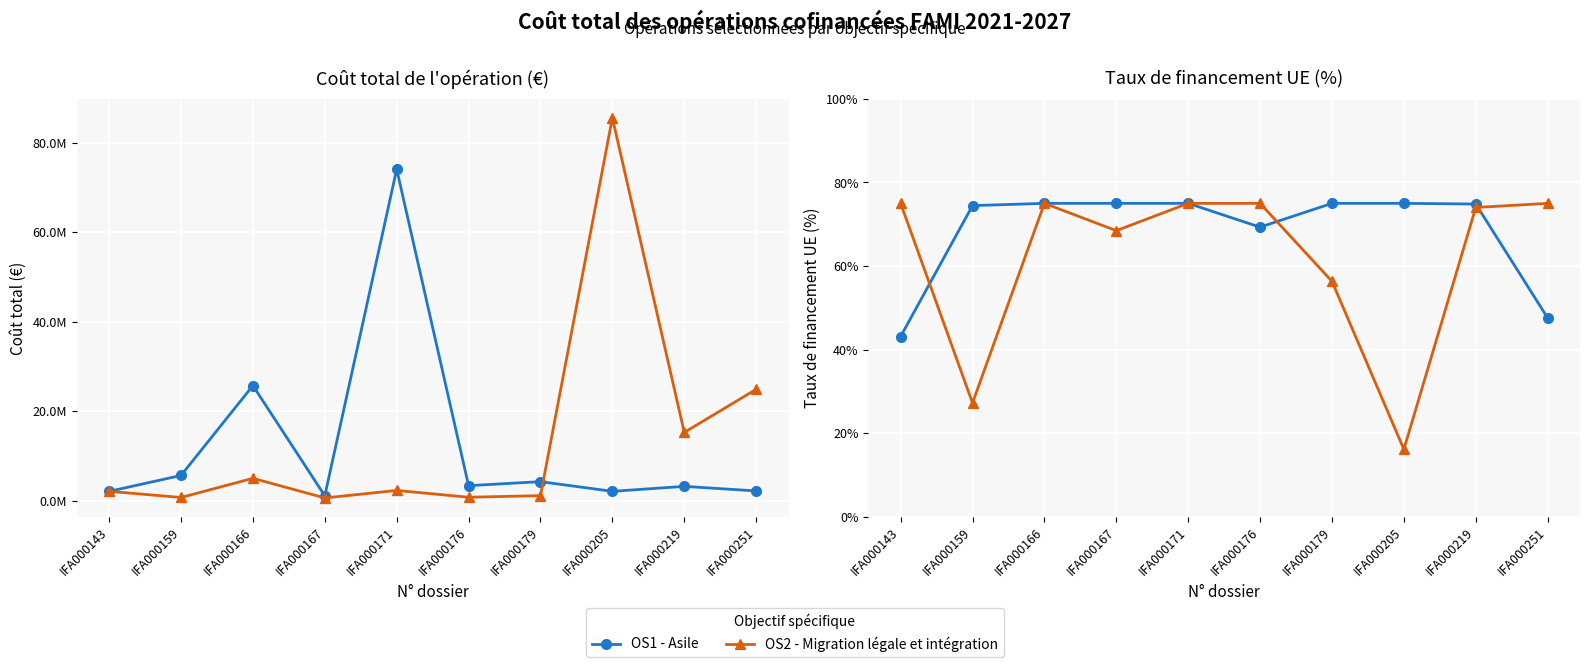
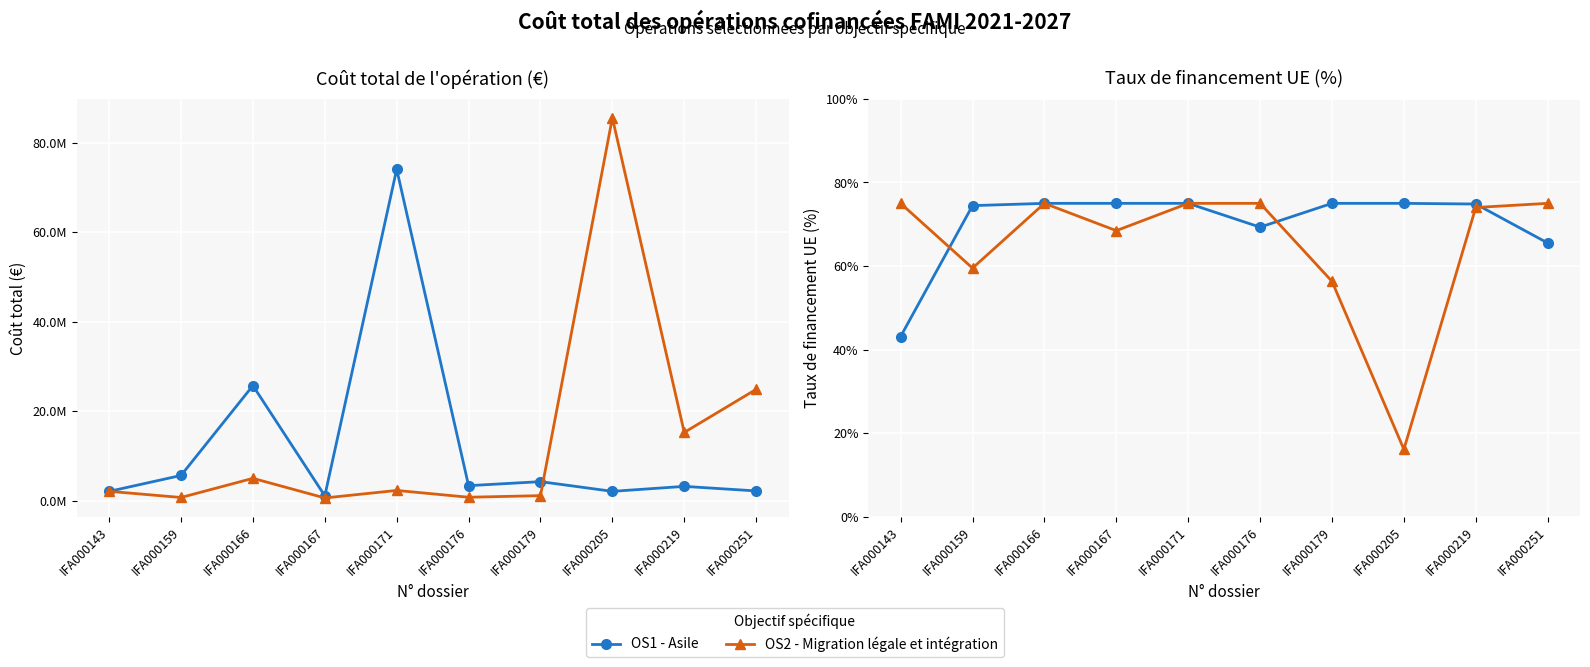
Taux de financement UE (%), OS2 - Migration légale et intégration, IFA000159: 27% -> 60%
Taux de financement UE (%), OS1 - Asile, IFA000251: 48% -> 66%
